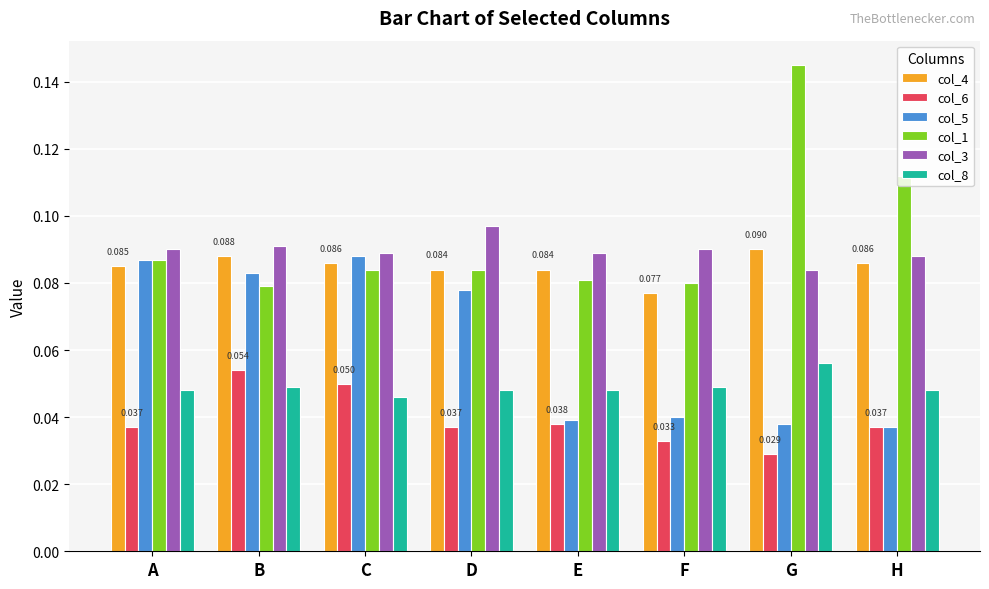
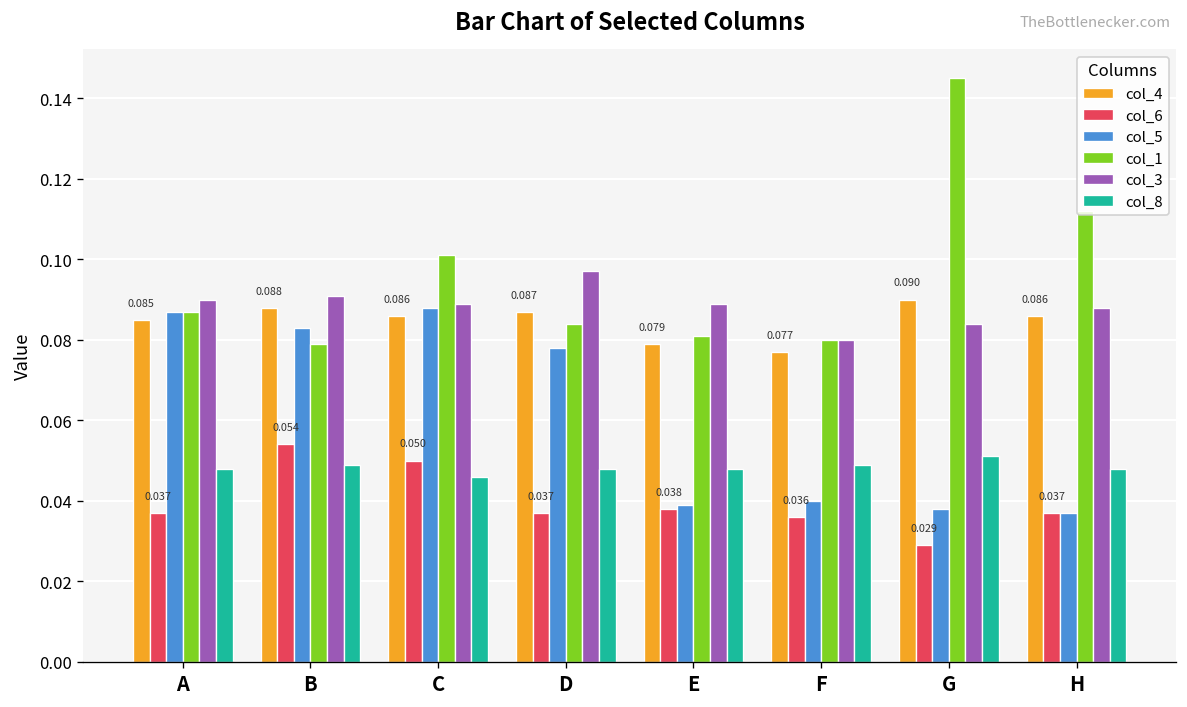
col_1, C: 0.084 -> 0.101
col_4, D: 0.084 -> 0.087
col_4, E: 0.084 -> 0.079
col_6, F: 0.033 -> 0.036
col_3, F: 0.09 -> 0.08
col_8, G: 0.056 -> 0.051
